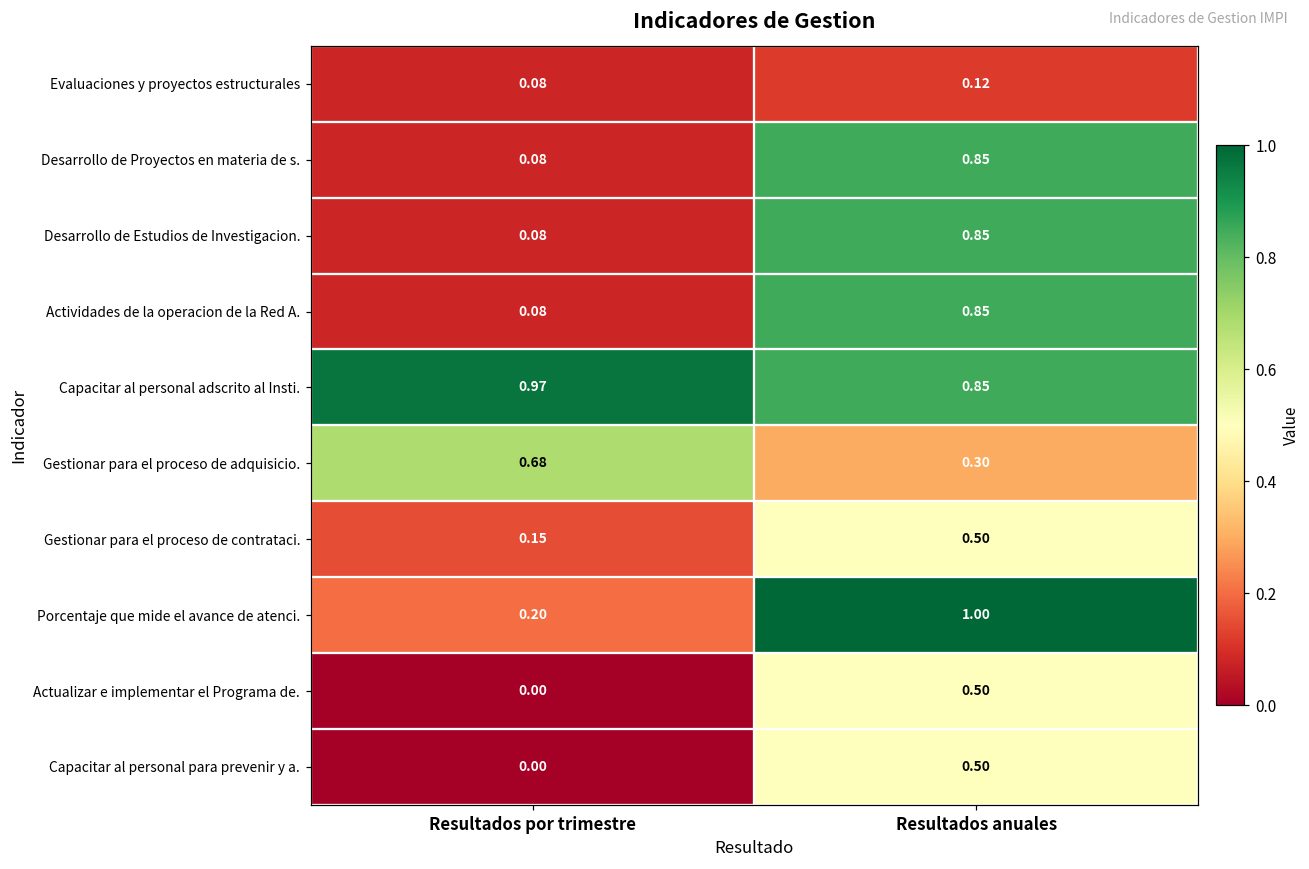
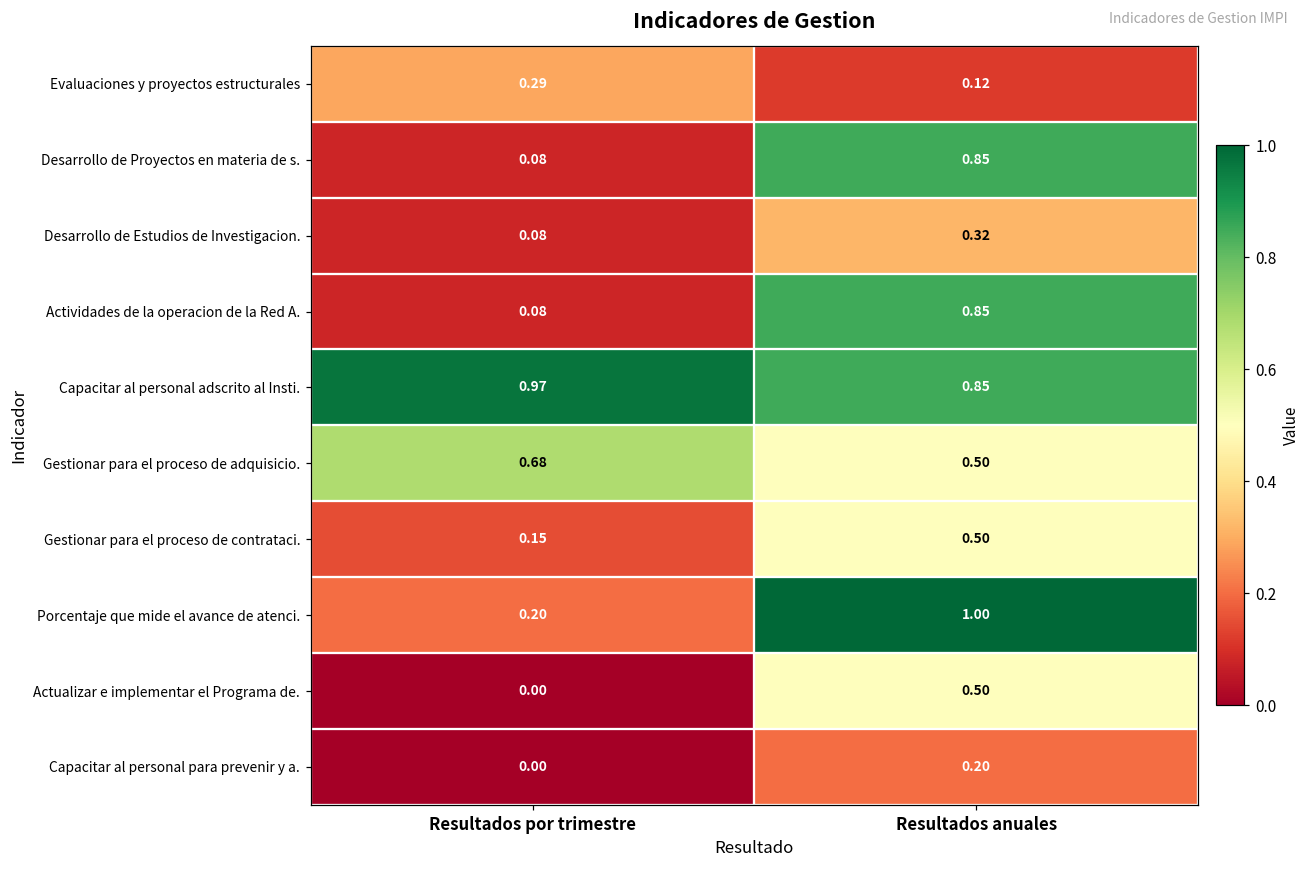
Evaluaciones y proyectos estructurales, Resultados por trimestre: 0.08 -> 0.29
Desarrollo de Estudios de Investigacion., Resultados anuales: 0.85 -> 0.32
Gestionar para el proceso de adquisicio., Resultados anuales: 0.30 -> 0.50
Capacitar al personal para prevenir y a., Resultados anuales: 0.50 -> 0.20
